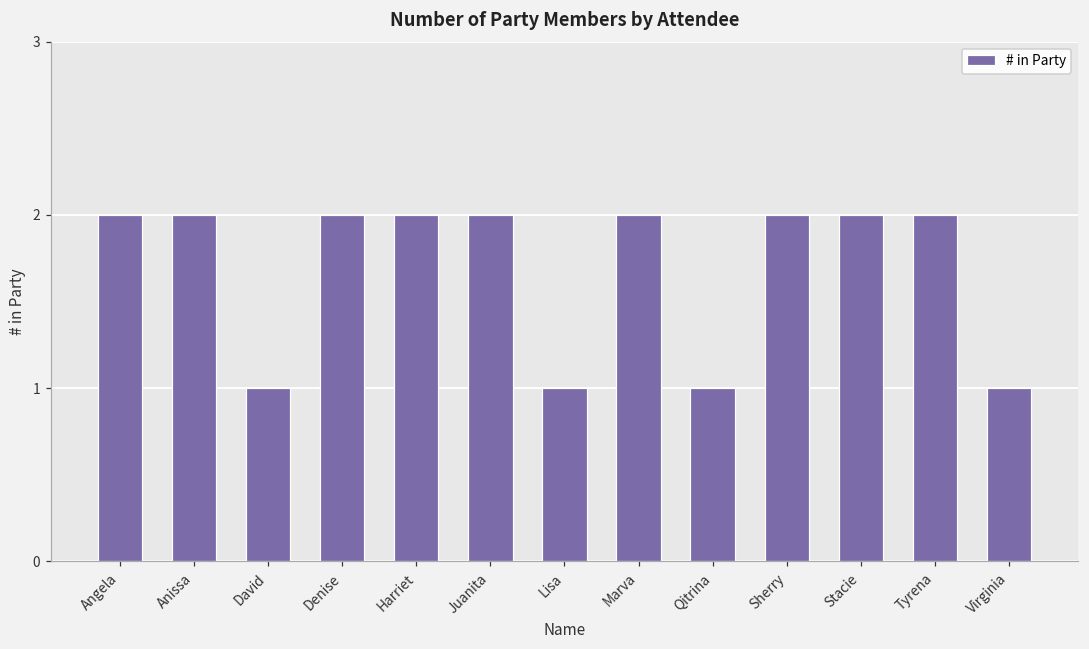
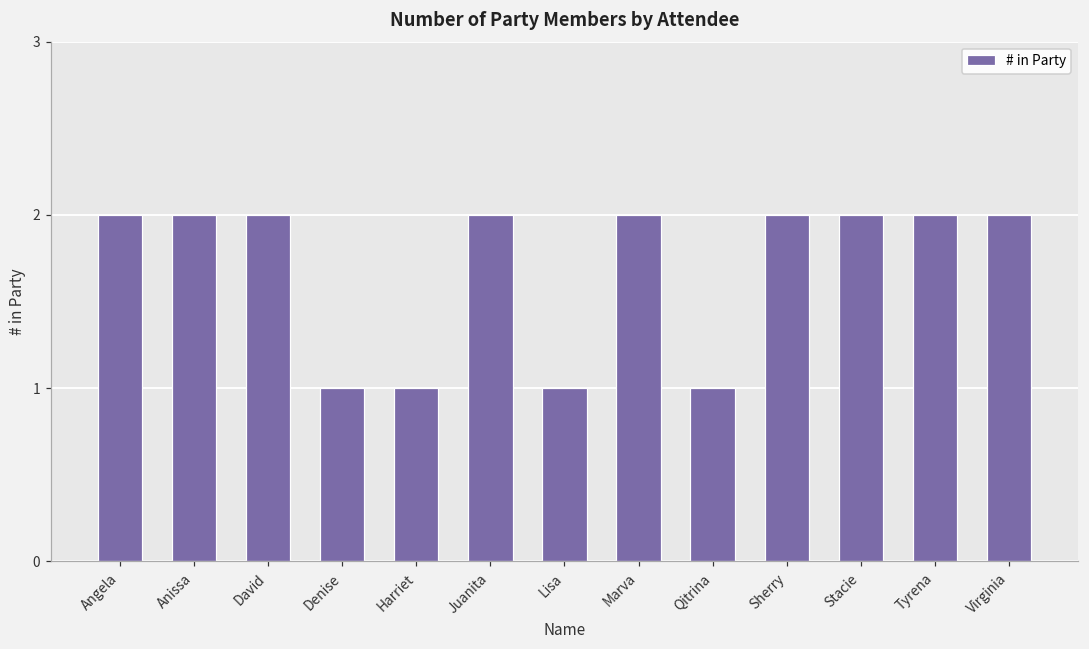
David: 1 -> 2
Denise: 2 -> 1
Harriet: 2 -> 1
Virginia: 1 -> 2
